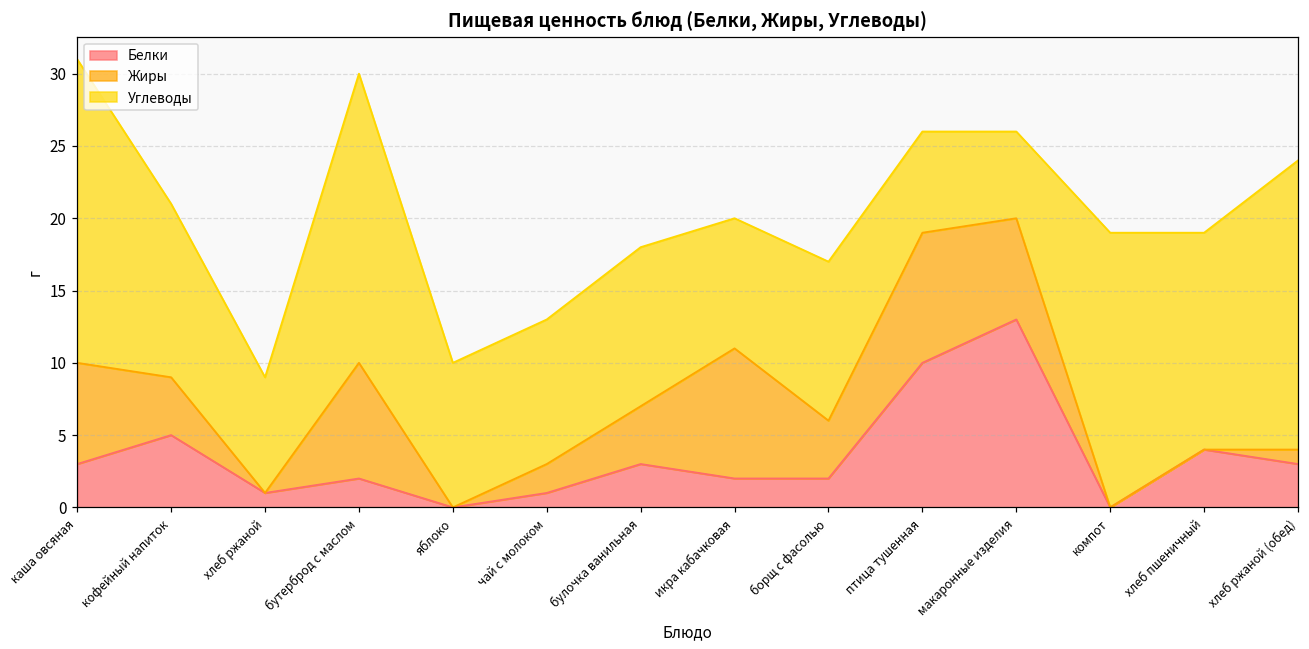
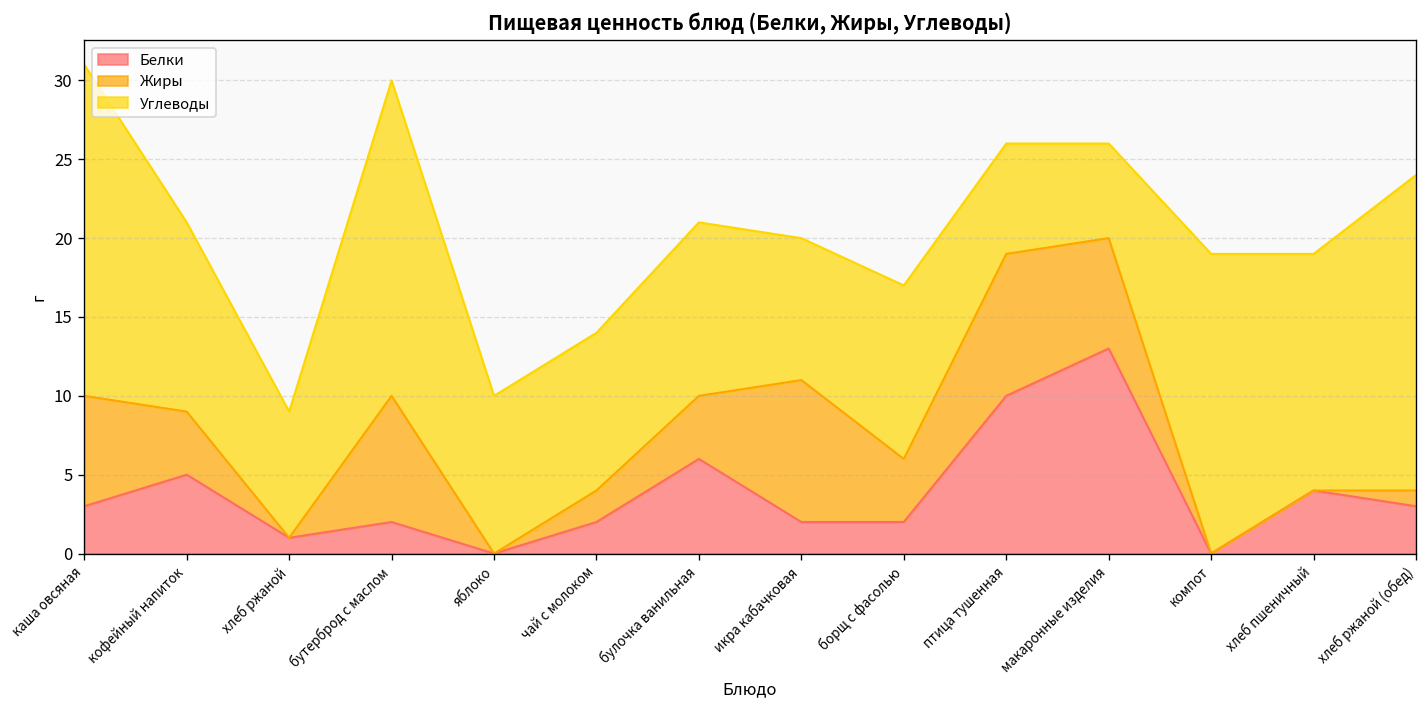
Белки, чай с молоком: 1 -> 2
Белки, булочка ванильная: 3 -> 6
